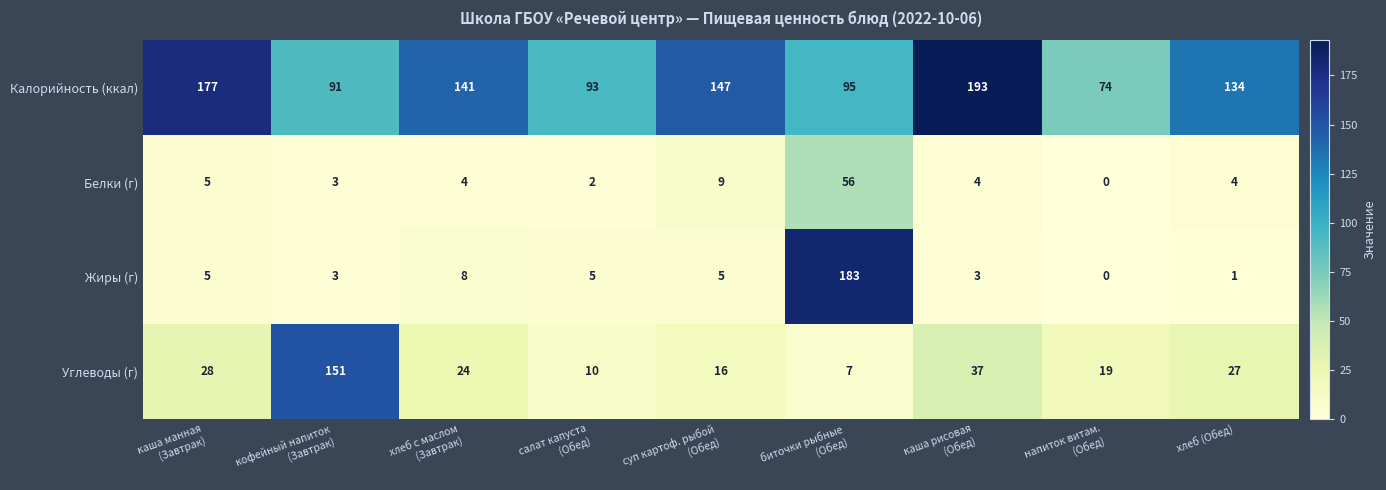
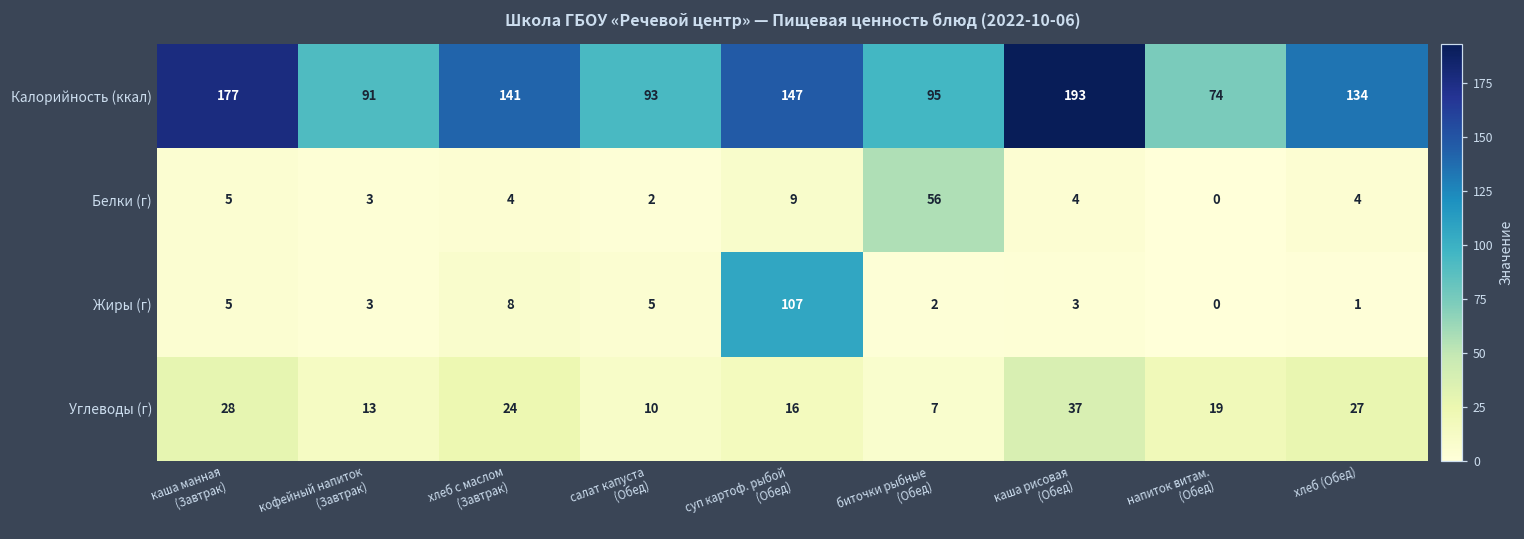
Жиры (г), суп картоф. рыбой (Обед): 5 -> 107
Жиры (г), биточки рыбные (Обед): 183 -> 2
Углеводы (г), кофейный напиток (Завтрак): 151 -> 13
